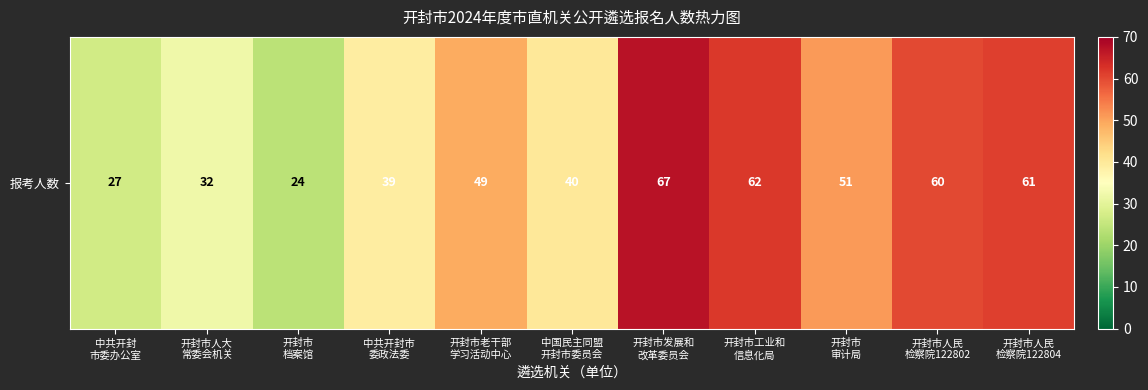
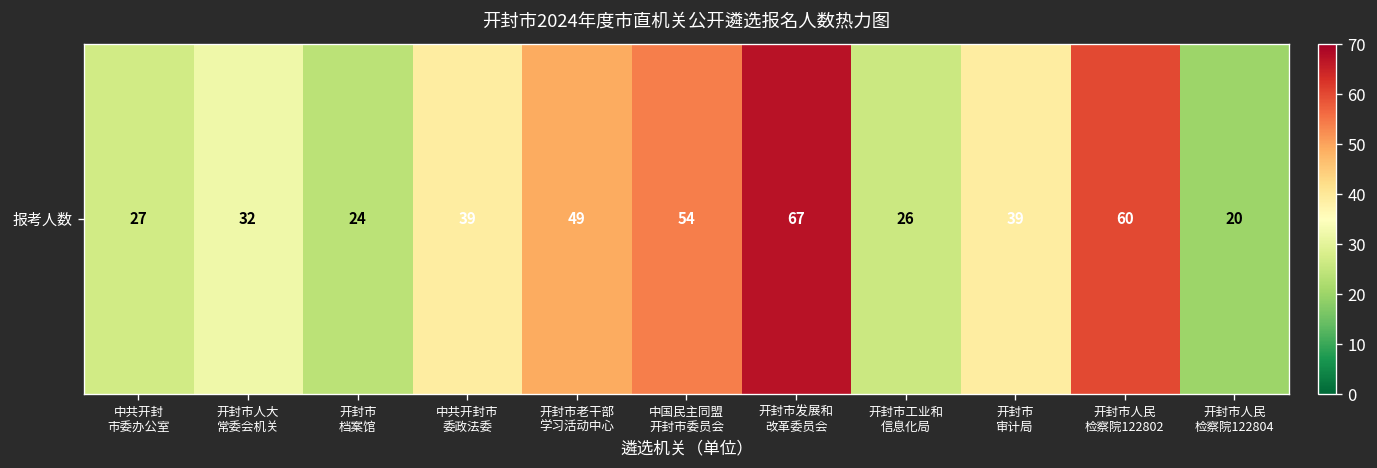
报考人数, 中国民主同盟 开封市委员会: 40 -> 54
报考人数, 开封市工业和 信息化局: 62 -> 26
报考人数, 开封市 审计局: 51 -> 39
报考人数, 开封市人民 检察院122804: 61 -> 20
